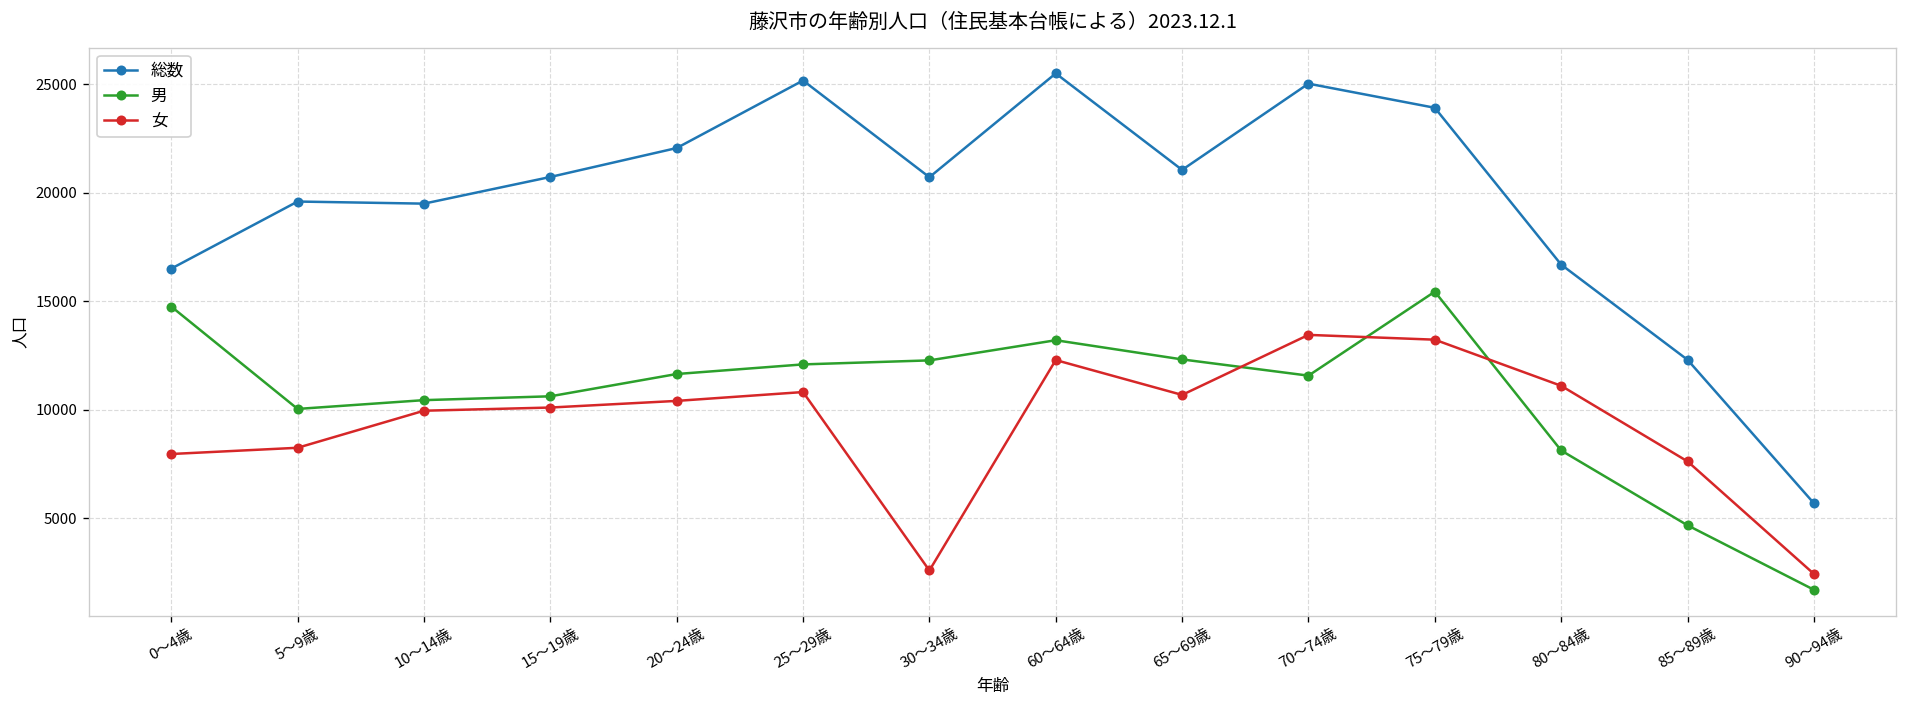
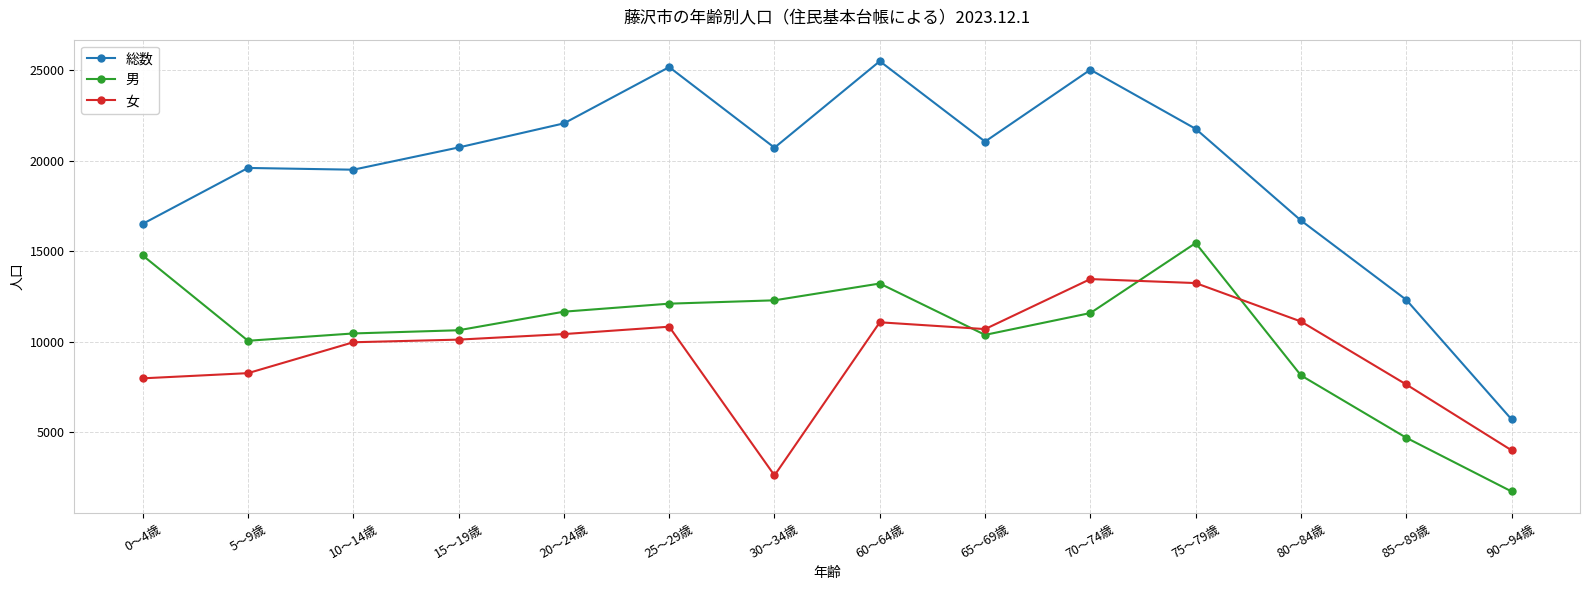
女, 60～64歳: 12300 -> 11100
男, 65～69歳: 12300 -> 10400
総数, 75～79歳: 23900 -> 21800
女, 90～94歳: 2400 -> 4000
